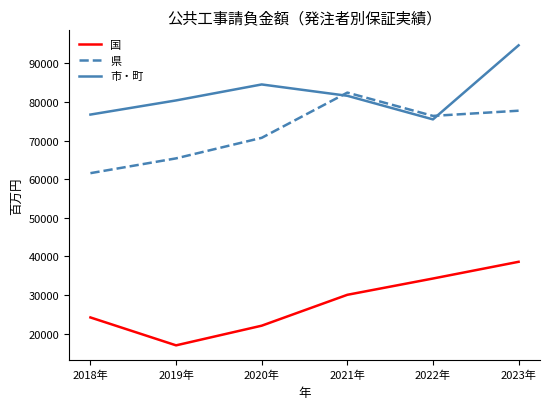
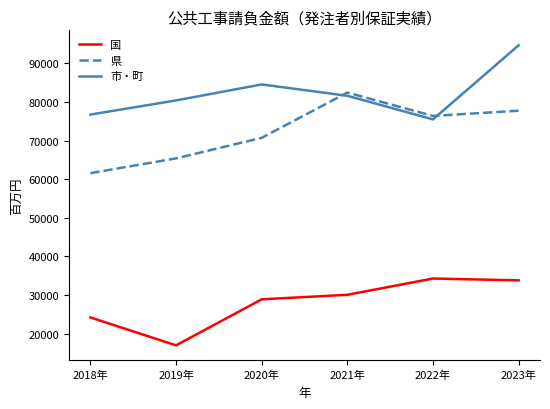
国, 2020年: 22000 -> 29000
国, 2023年: 39000 -> 34000
